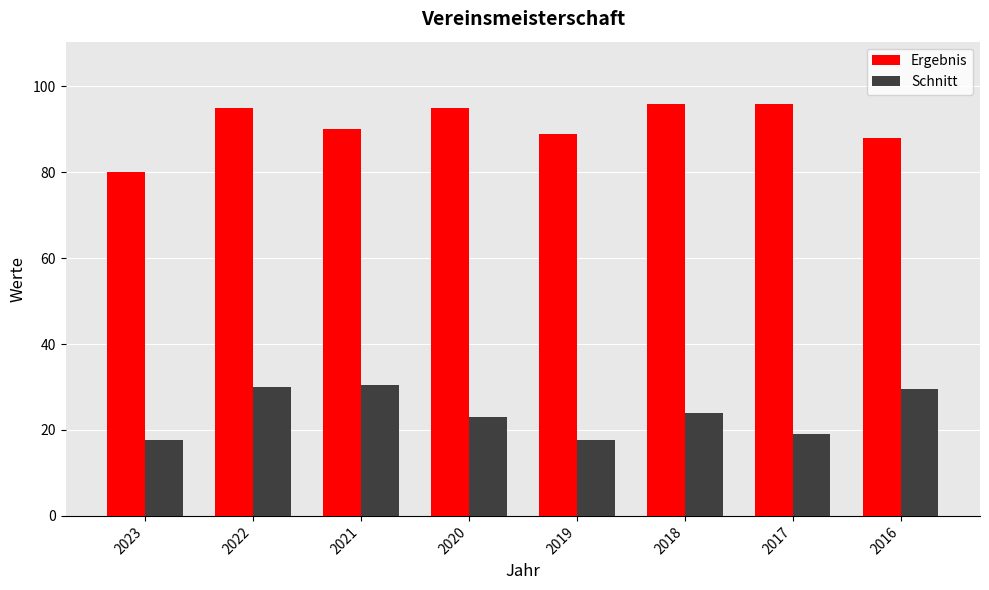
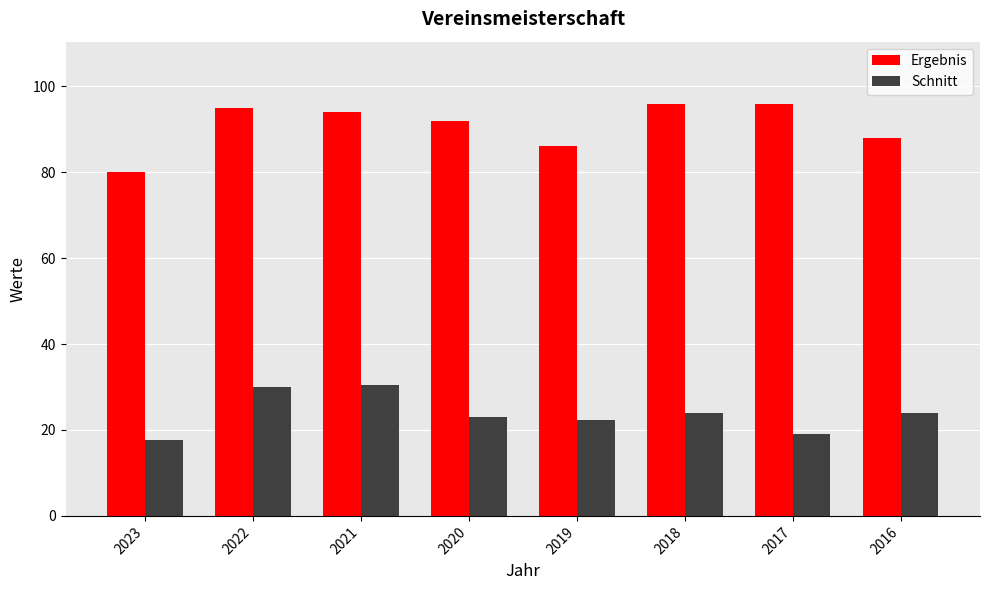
Ergebnis, 2021: 90 -> 94
Ergebnis, 2020: 95 -> 92
Ergebnis, 2019: 89 -> 86
Schnitt, 2019: 18 -> 22
Schnitt, 2016: 30 -> 24
